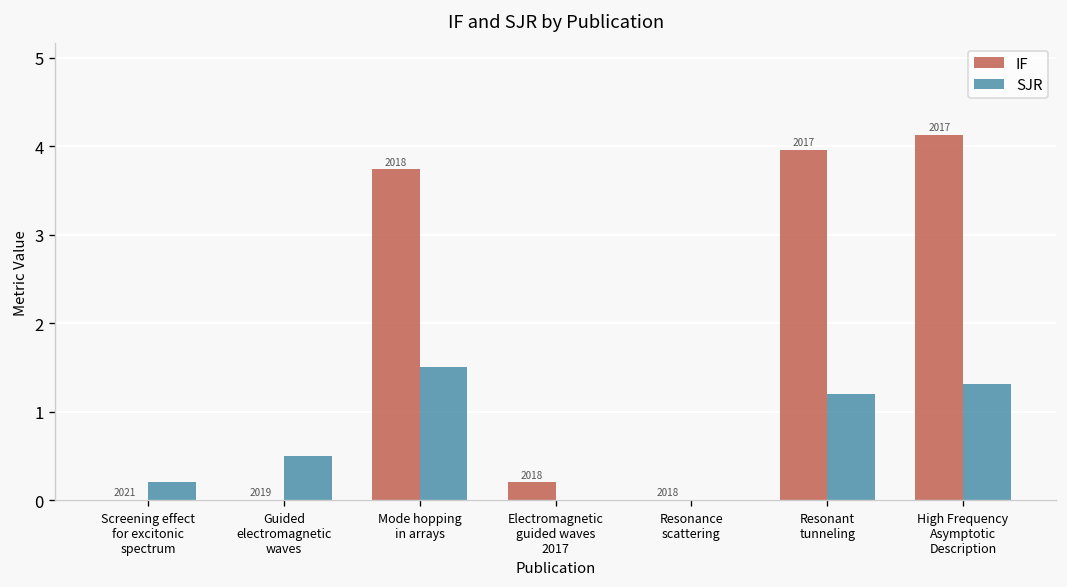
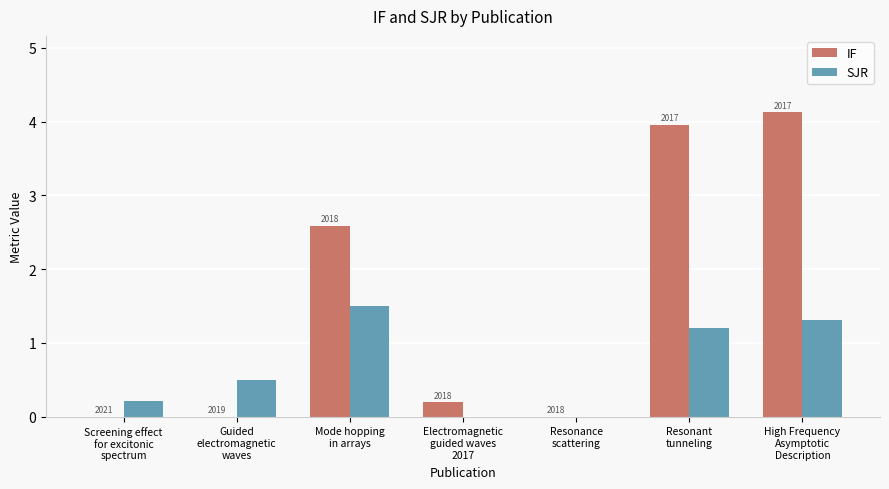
IF, Mode hopping in arrays: 3.7 -> 2.6
